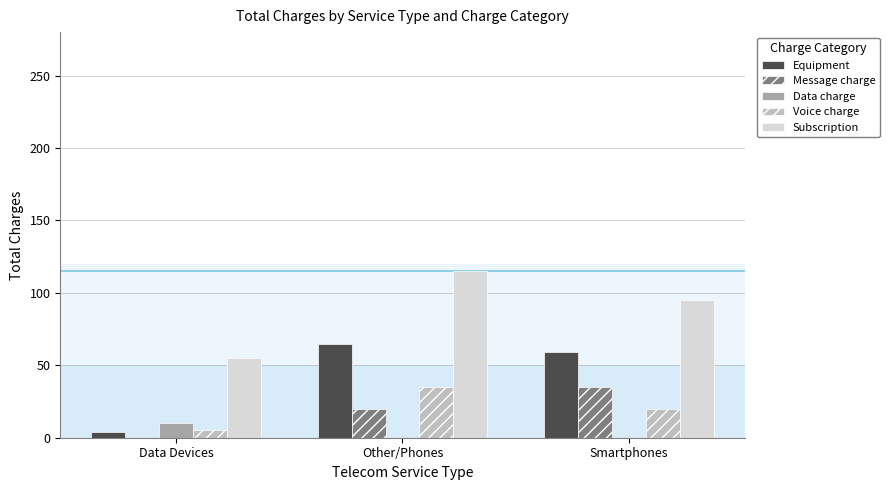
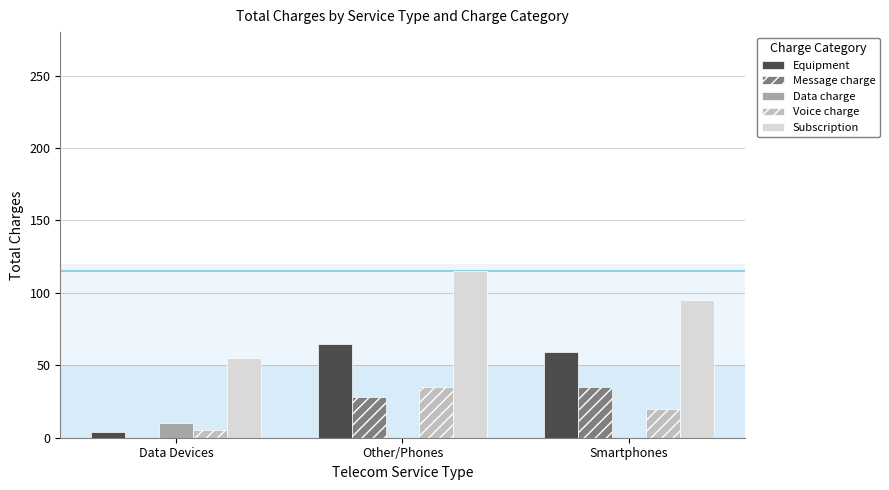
Message charge, Other/Phones: 20 -> 28
